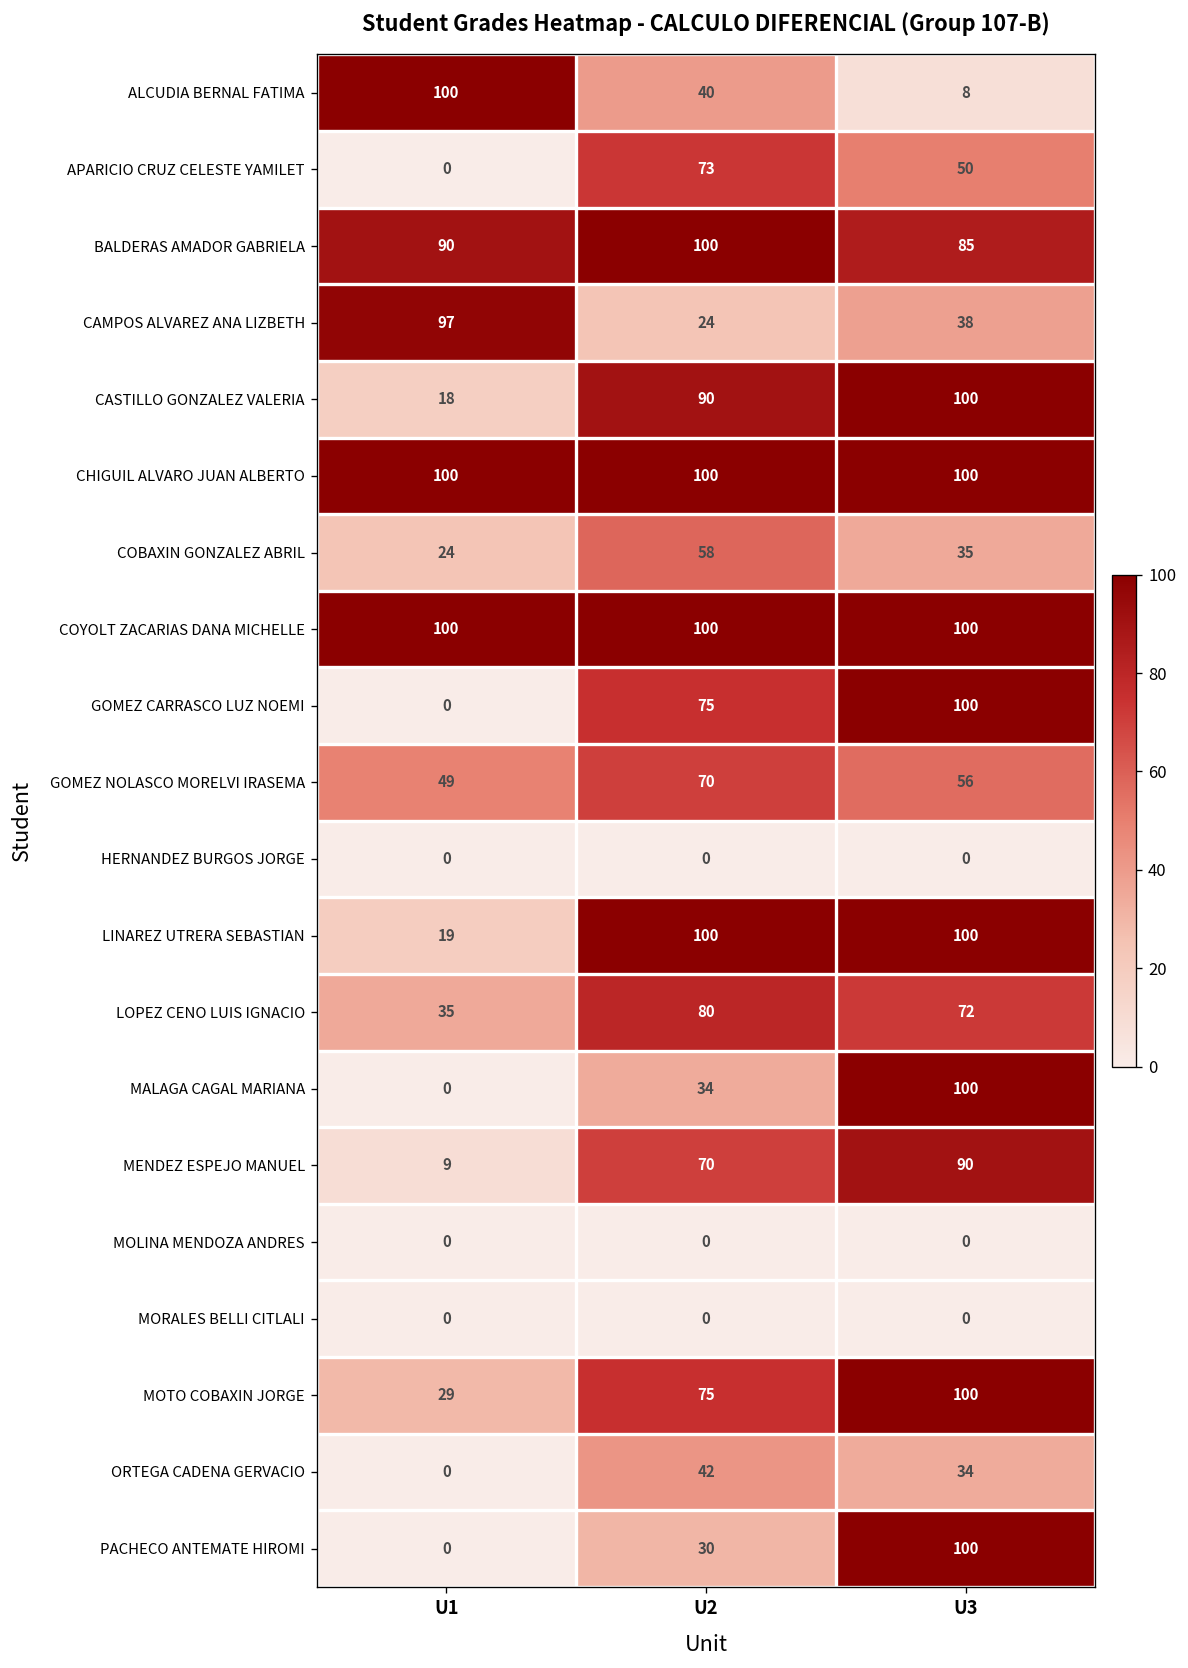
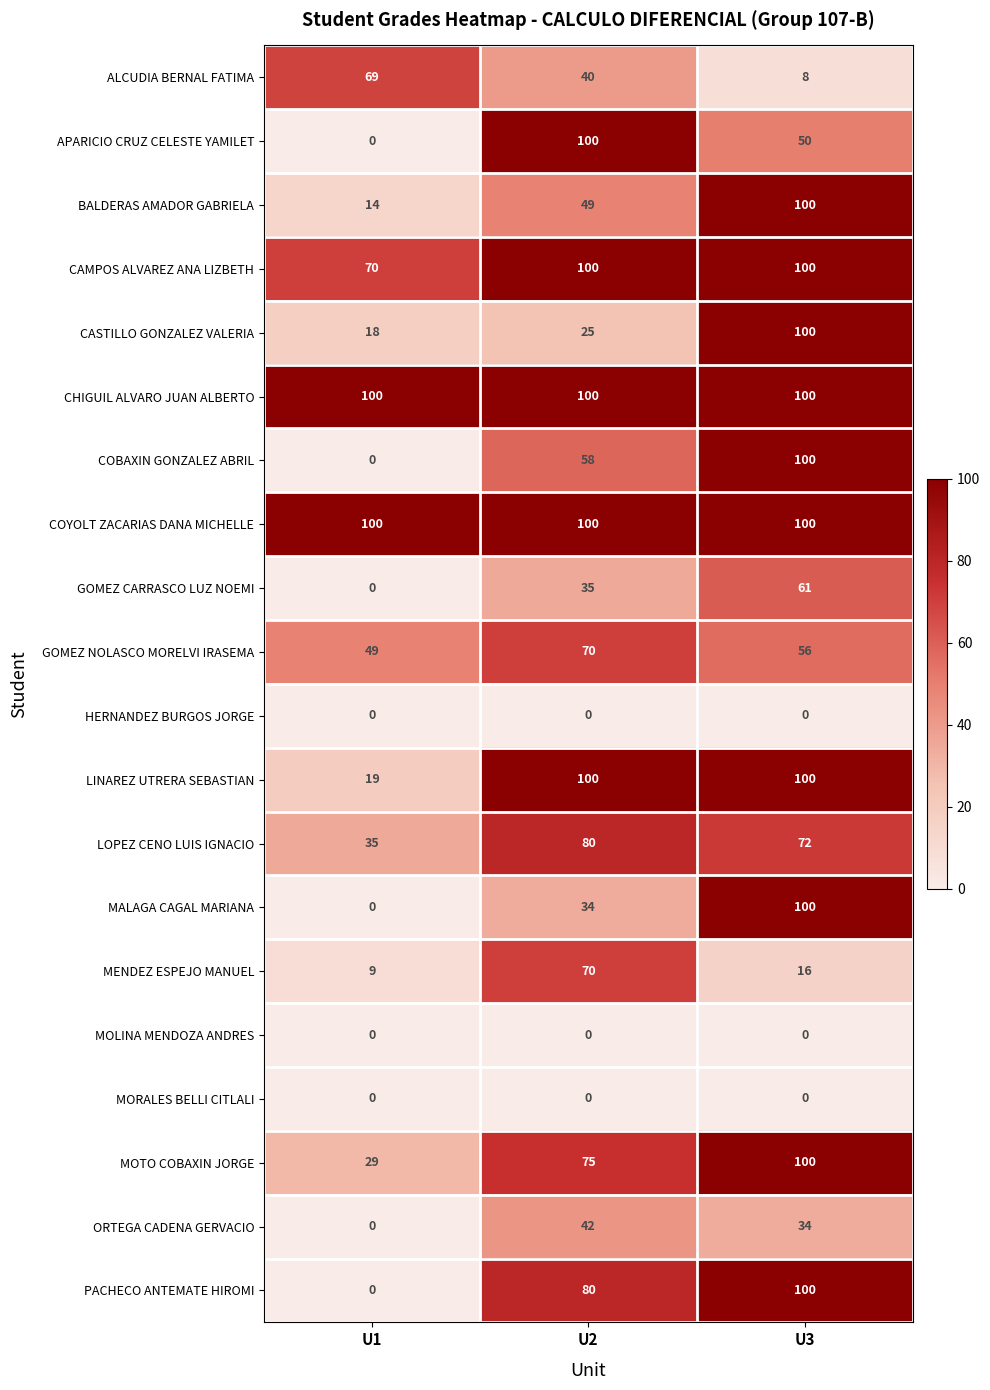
ALCUDIA BERNAL FATIMA, U1: 100 -> 69
APARICIO CRUZ CELESTE YAMILET, U2: 73 -> 100
BALDERAS AMADOR GABRIELA, U1: 90 -> 14
BALDERAS AMADOR GABRIELA, U2: 100 -> 49
BALDERAS AMADOR GABRIELA, U3: 85 -> 100
CAMPOS ALVAREZ ANA LIZBETH, U1: 97 -> 70
CAMPOS ALVAREZ ANA LIZBETH, U2: 24 -> 100
CAMPOS ALVAREZ ANA LIZBETH, U3: 38 -> 100
CASTILLO GONZALEZ VALERIA, U2: 90 -> 25
COBAXIN GONZALEZ ABRIL, U1: 24 -> 0
COBAXIN GONZALEZ ABRIL, U3: 35 -> 100
GOMEZ CARRASCO LUZ NOEMI, U2: 75 -> 35
GOMEZ CARRASCO LUZ NOEMI, U3: 100 -> 61
MENDEZ ESPEJO MANUEL, U3: 90 -> 16
PACHECO ANTEMATE HIROMI, U2: 30 -> 80
